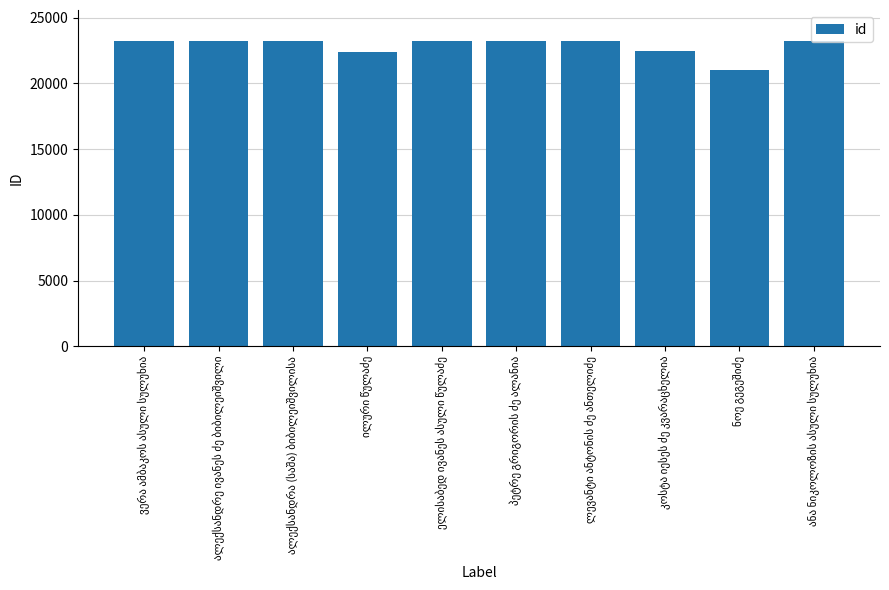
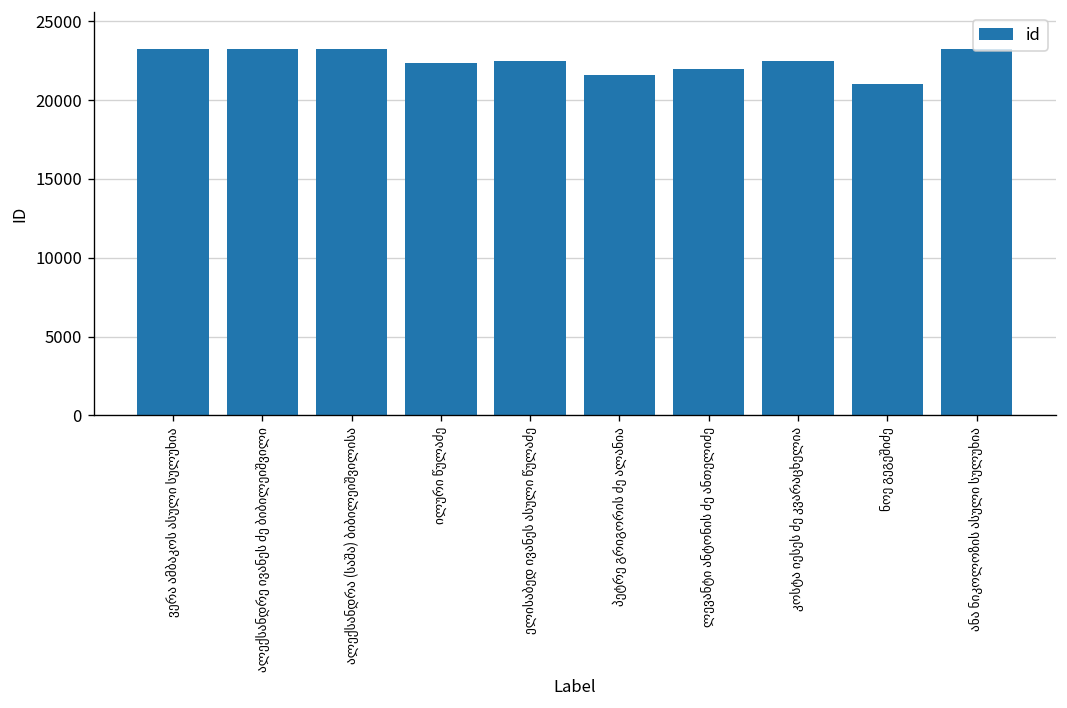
ელისაბედ ივანეს ასული წულაძე: 23200 -> 22500
პეტრე გრიგორის ძე ალანია: 23200 -> 21600
ლევანტი ანტონის ძე ანთელიძე: 23200 -> 22000
